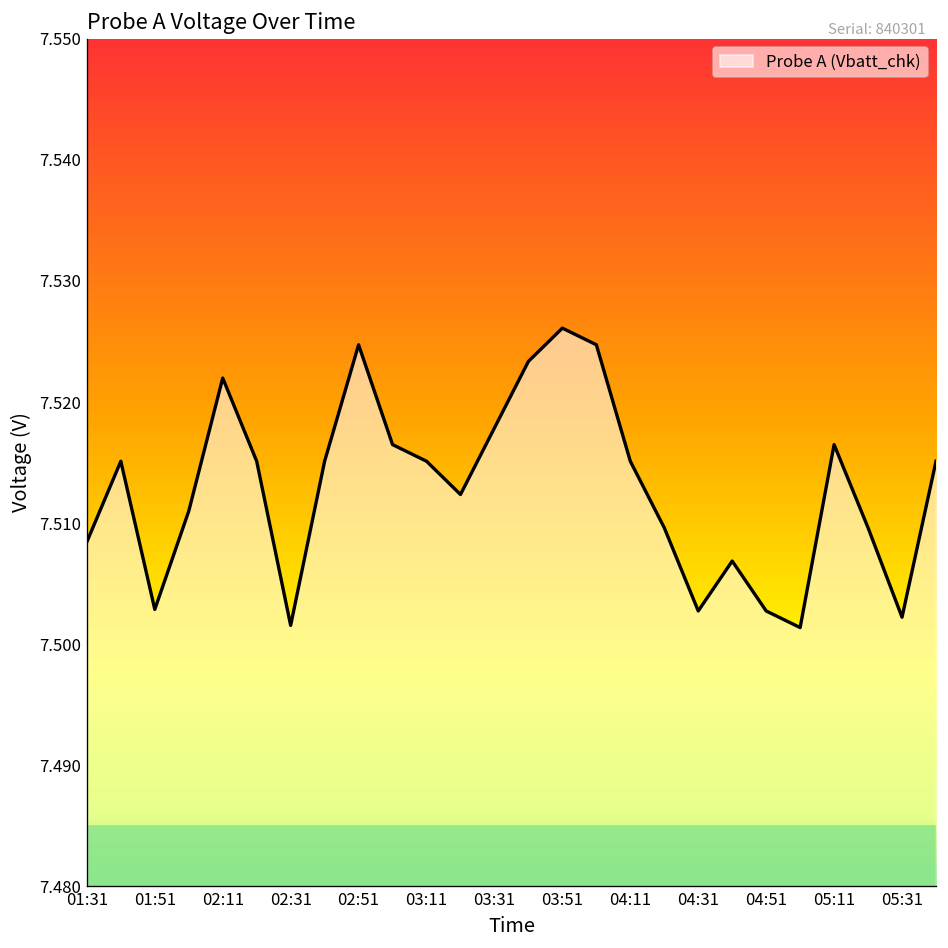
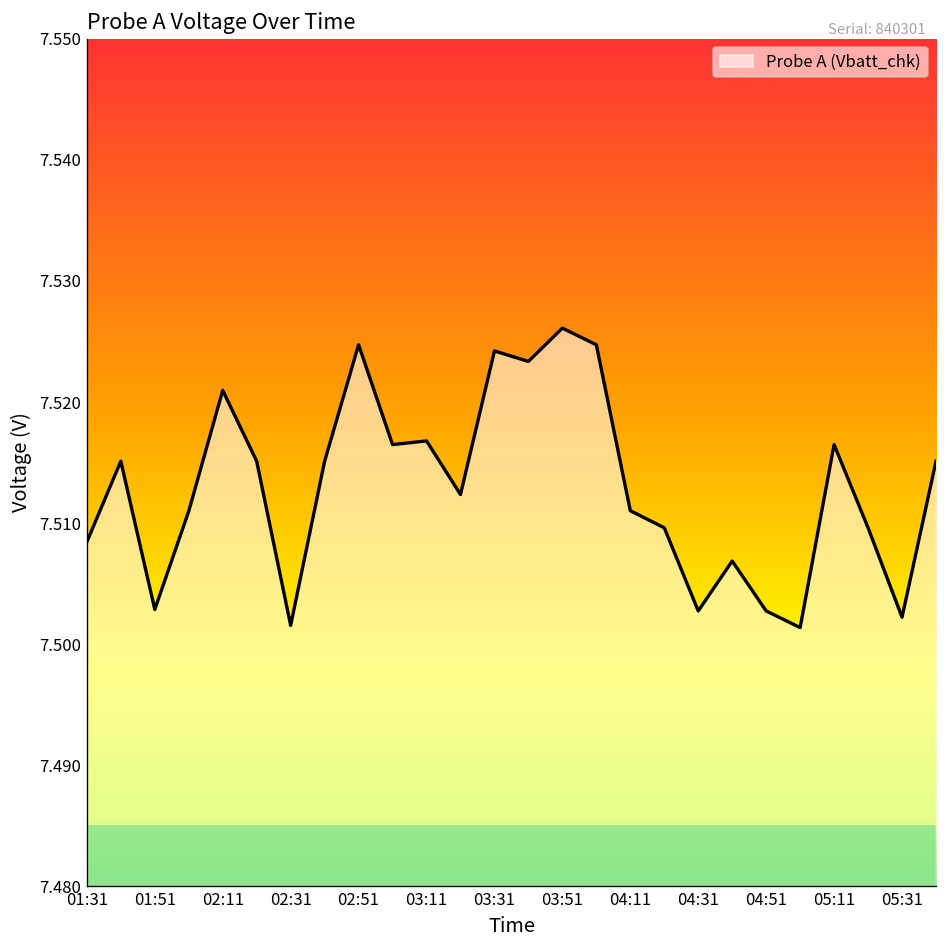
02:11: 7.5220 -> 7.5210
03:11: 7.5151 -> 7.5168
03:31: 7.5179 -> 7.5242
04:11: 7.5151 -> 7.5110
